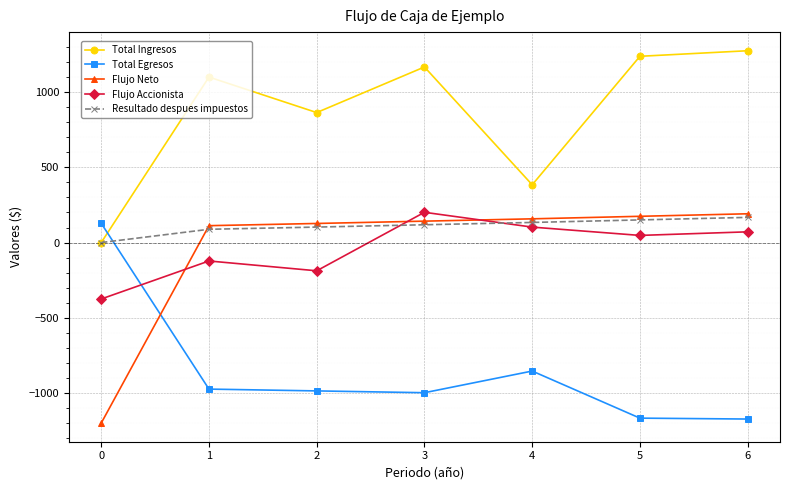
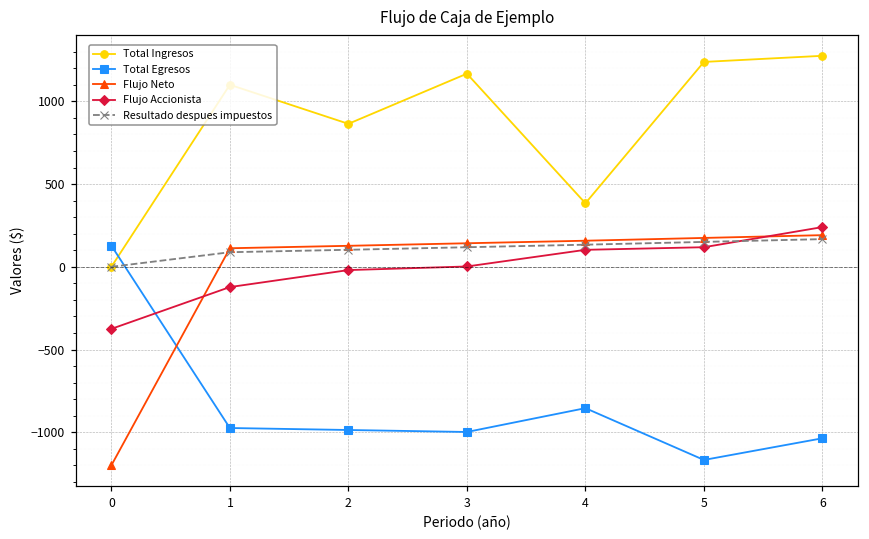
Flujo Accionista, 2: -190 -> -20
Flujo Accionista, 3: 200 -> 0
Flujo Accionista, 5: 50 -> 120
Total Egresos, 6: -1170 -> -1040
Flujo Accionista, 6: 70 -> 240
